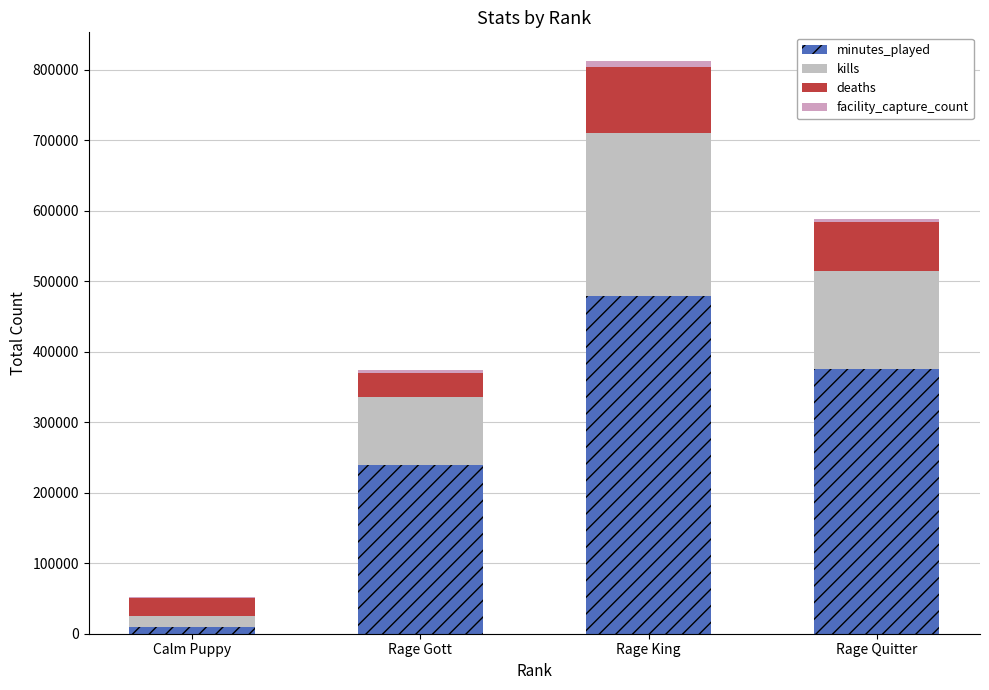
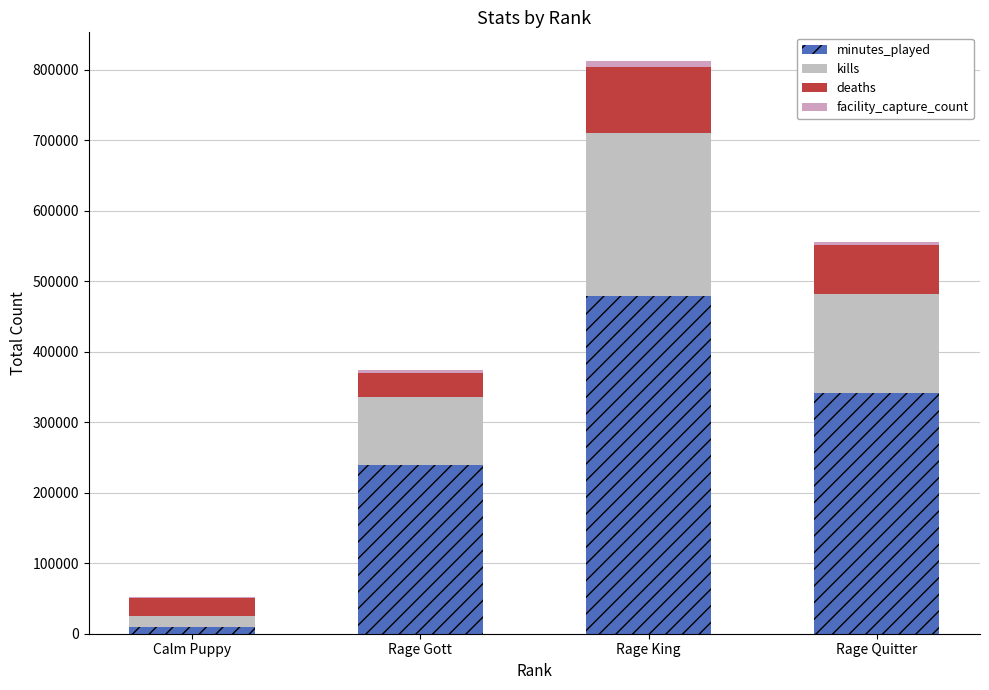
minutes_played, Rage Quitter: 370000 -> 340000
